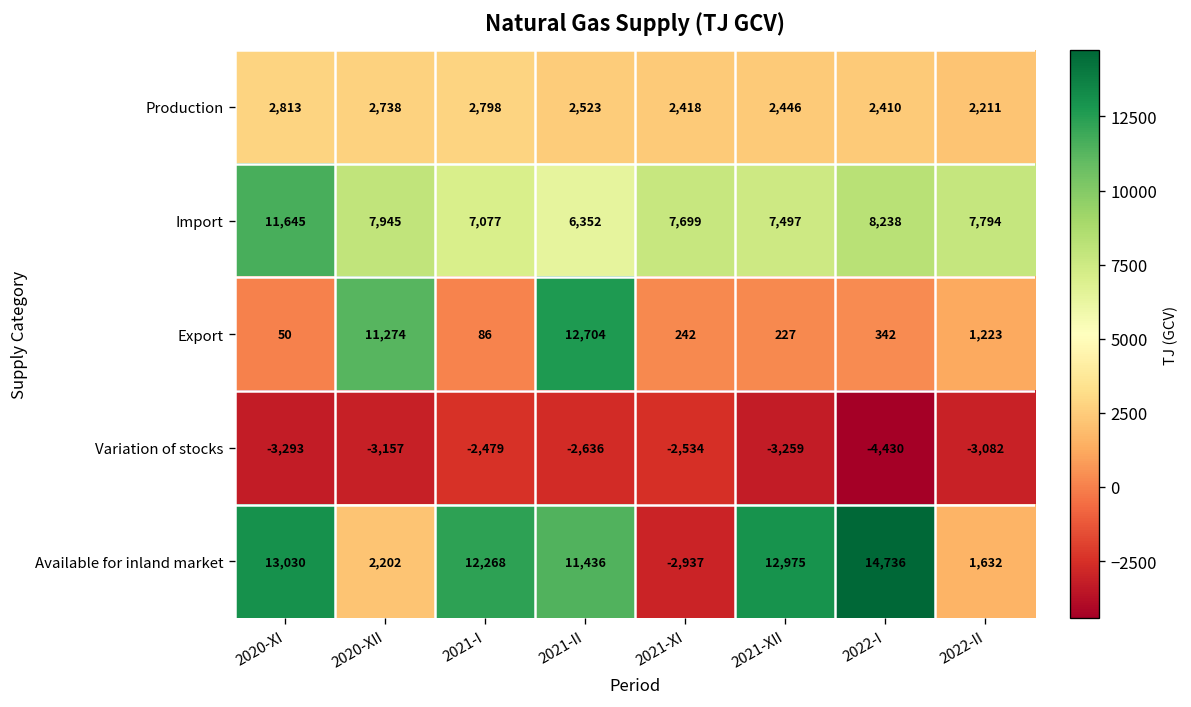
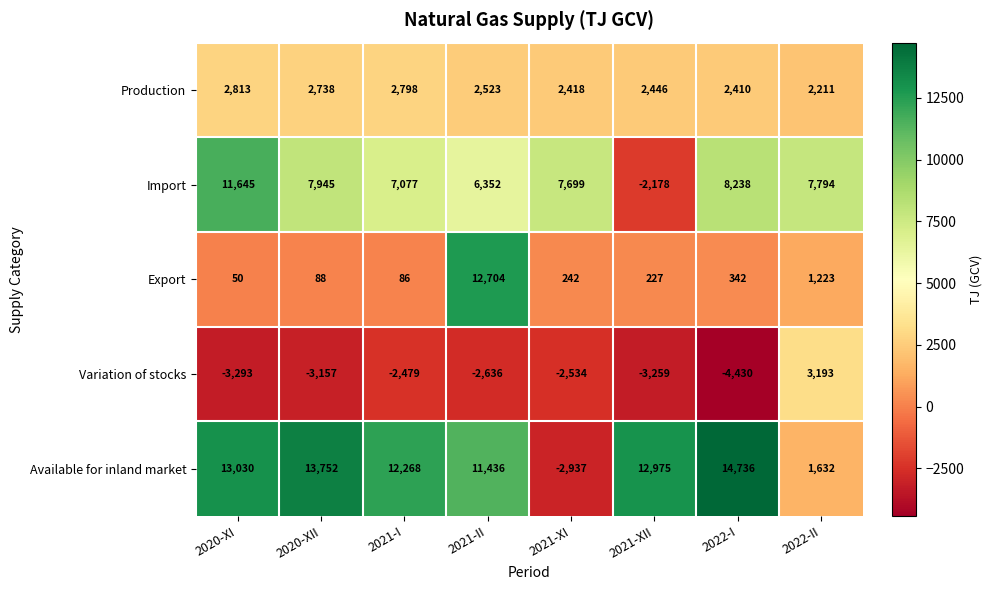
Import, 2021-XII: 7,497 -> -2,178
Export, 2020-XII: 11,274 -> 88
Variation of stocks, 2022-II: -3,082 -> 3,193
Available for inland market, 2020-XII: 2,202 -> 13,752
